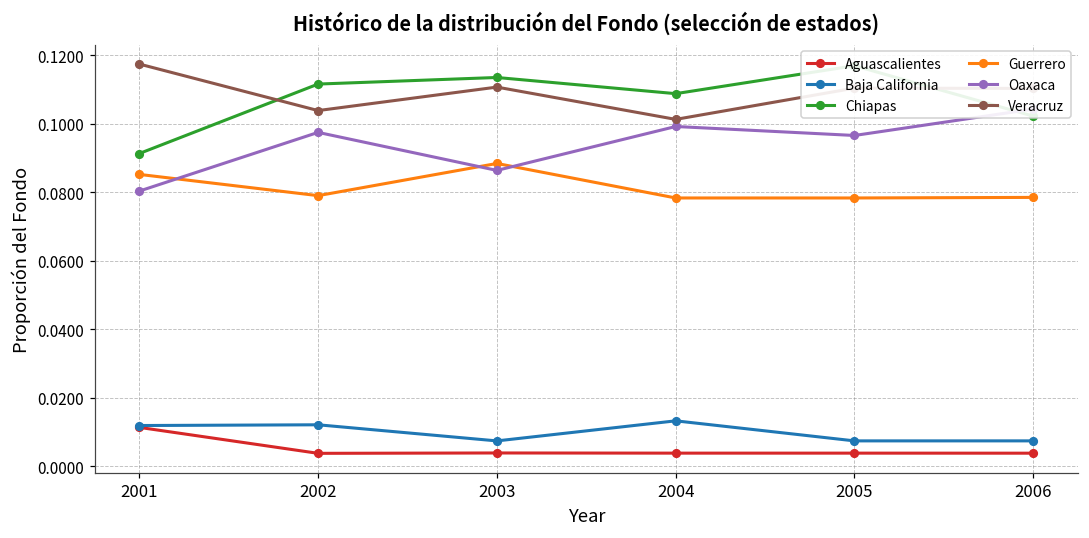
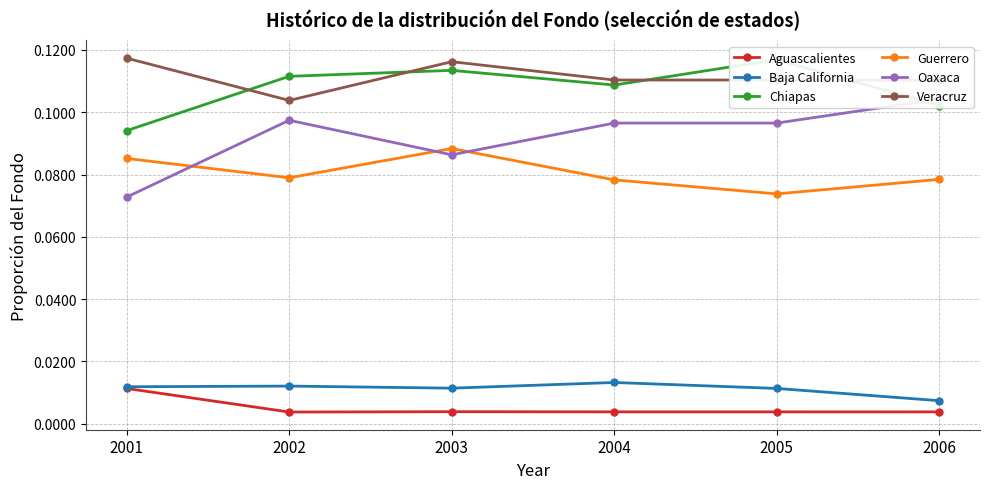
Chiapas, 2001: 0.091 -> 0.094
Oaxaca, 2001: 0.080 -> 0.073
Baja California, 2003: 0.007 -> 0.011
Veracruz, 2003: 0.111 -> 0.116
Oaxaca, 2004: 0.099 -> 0.097
Veracruz, 2004: 0.101 -> 0.110
Baja California, 2005: 0.007 -> 0.011
Guerrero, 2005: 0.078 -> 0.074
